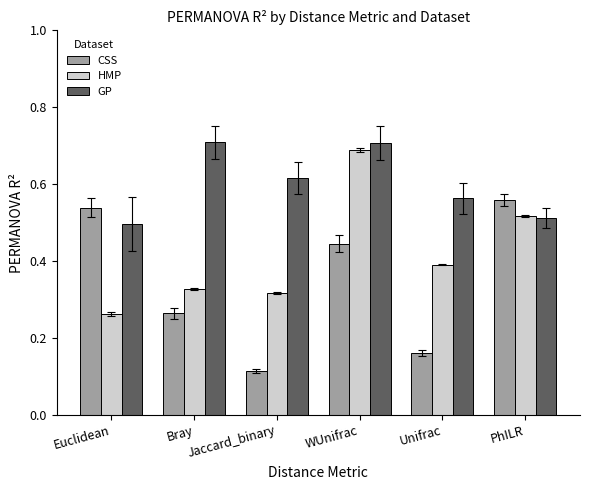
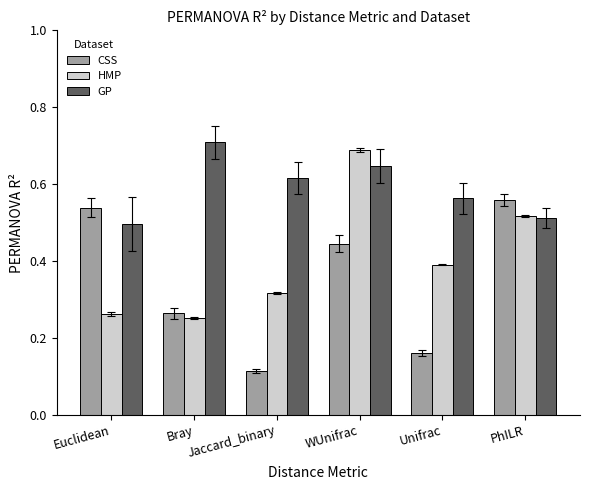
HMP, Bray: 0.33 -> 0.25
GP, WUnifrac: 0.71 -> 0.65
